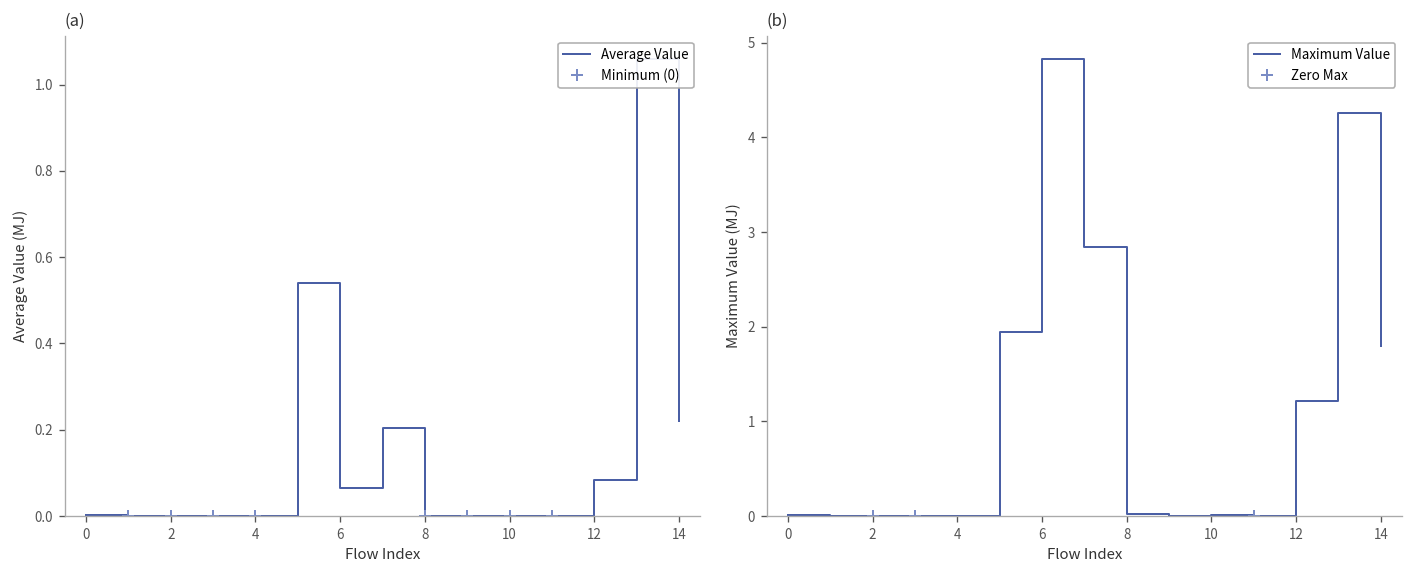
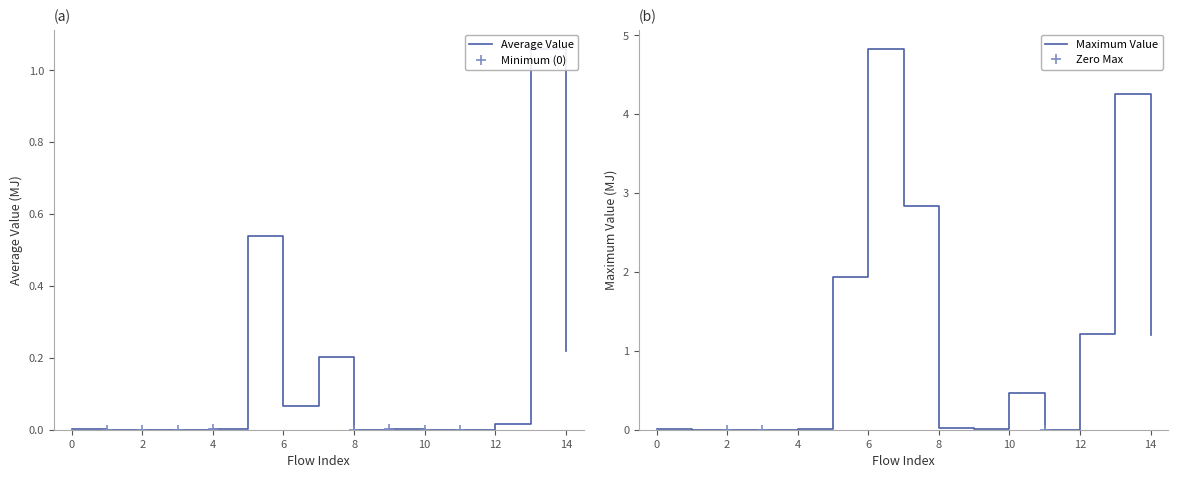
(a), Average Value, 12: 0.08 -> 0.02
(b), Maximum Value, 10: 0.0 -> 0.5
(b), Maximum Value, 14: 1.8 -> 1.2
